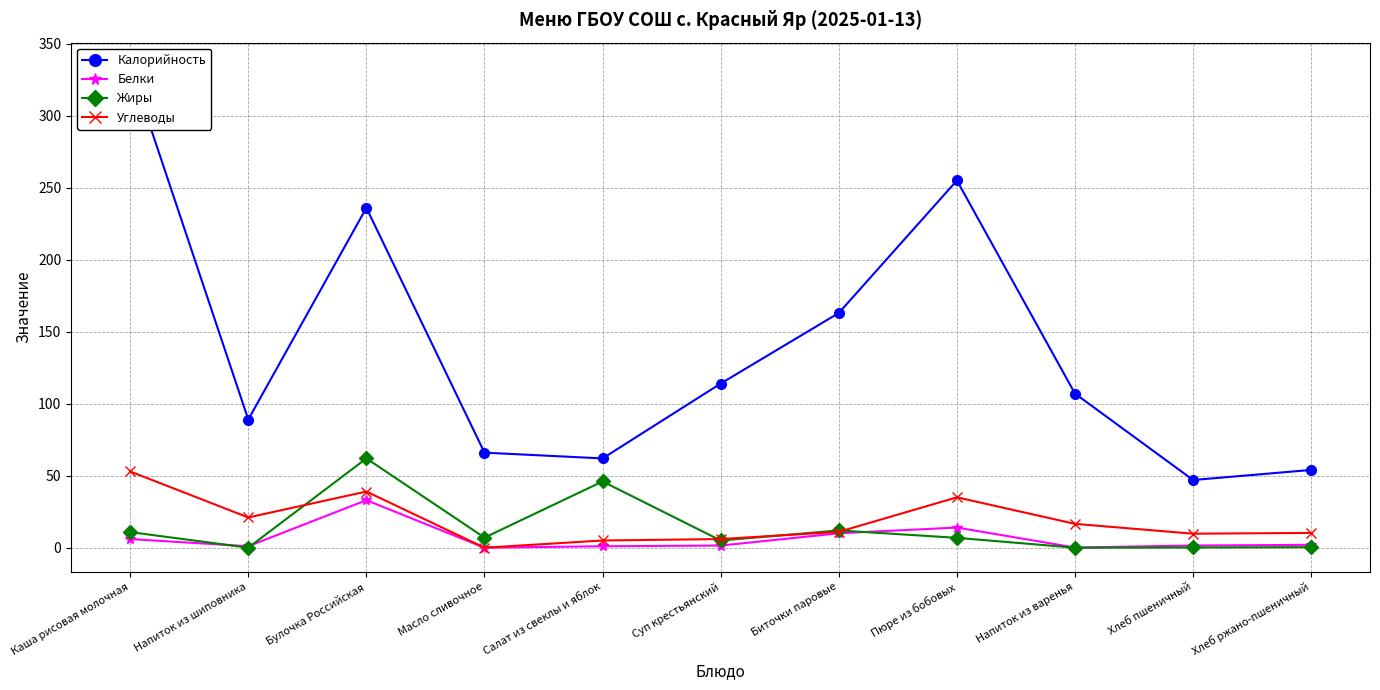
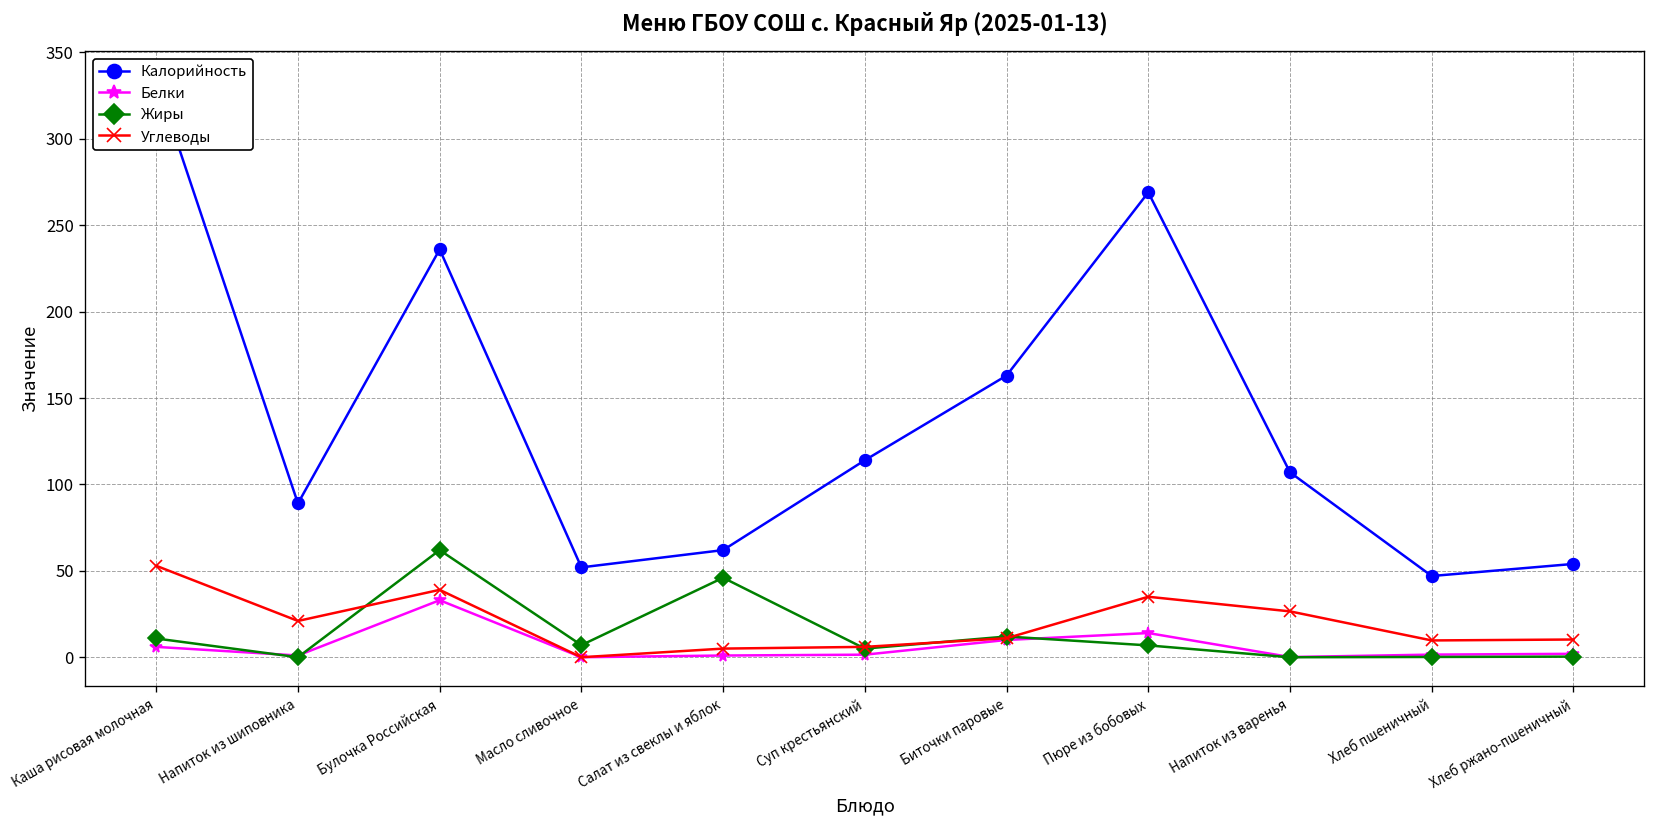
Калорийность, Масло сливочное: 66 -> 52
Калорийность, Пюре из бобовых: 255 -> 269
Углеводы, Напиток из варенья: 17 -> 27
